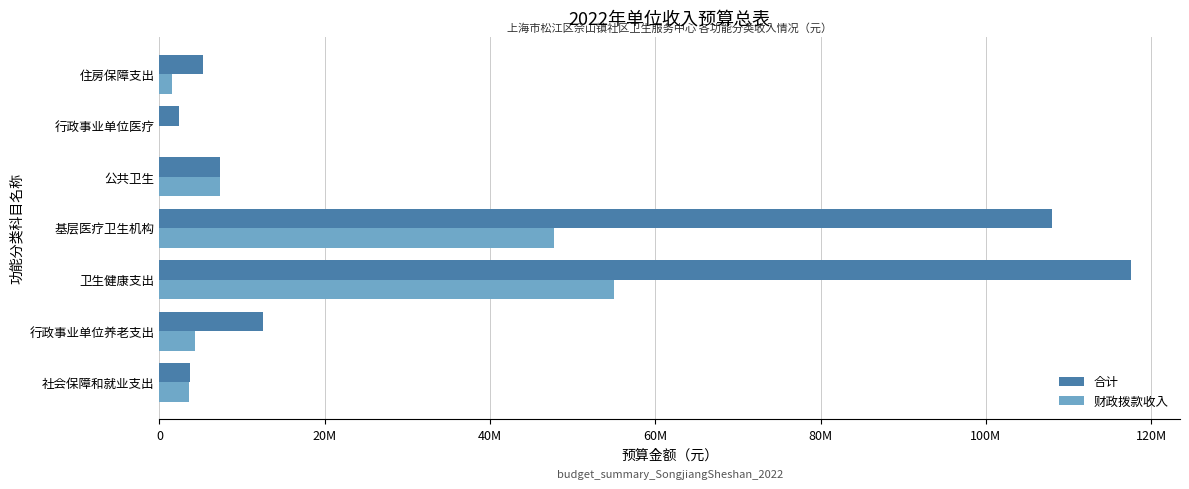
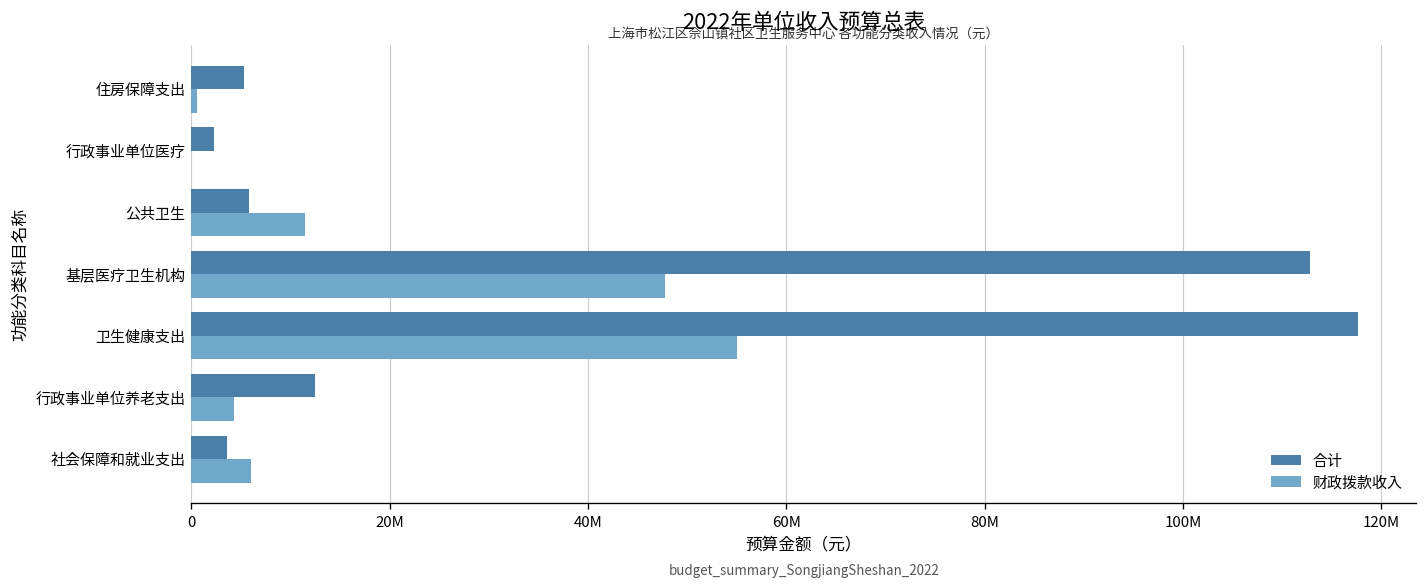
财政拨款收入, 住房保障支出: 2000000 -> 1000000
合计, 公共卫生: 7000000 -> 6000000
财政拨款收入, 公共卫生: 7000000 -> 11000000
合计, 基层医疗卫生机构: 108000000 -> 113000000
财政拨款收入, 社会保障和就业支出: 4000000 -> 6000000
